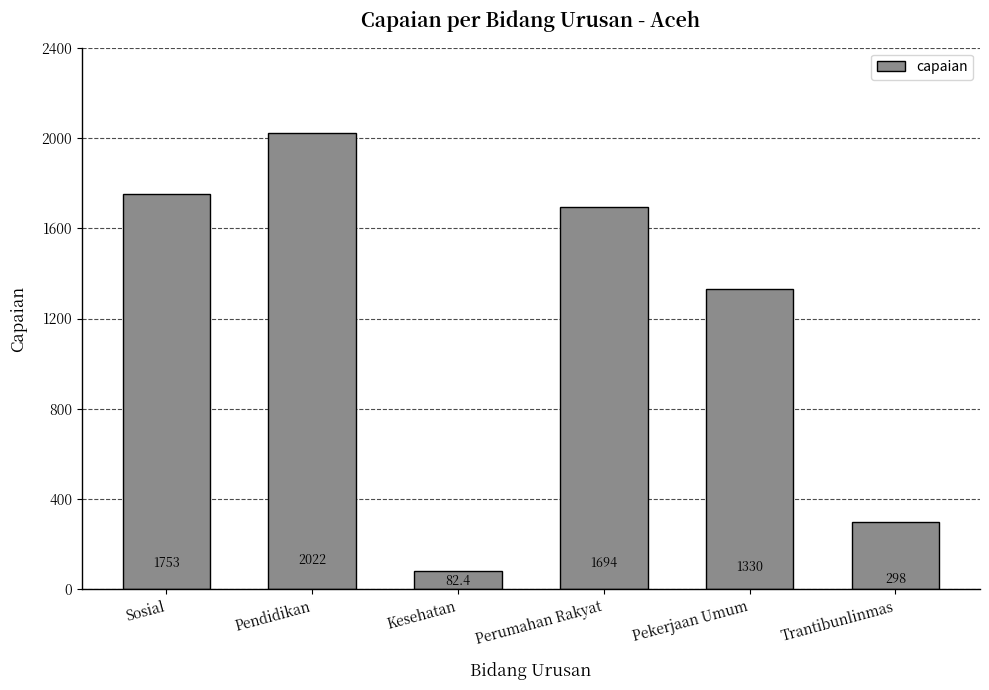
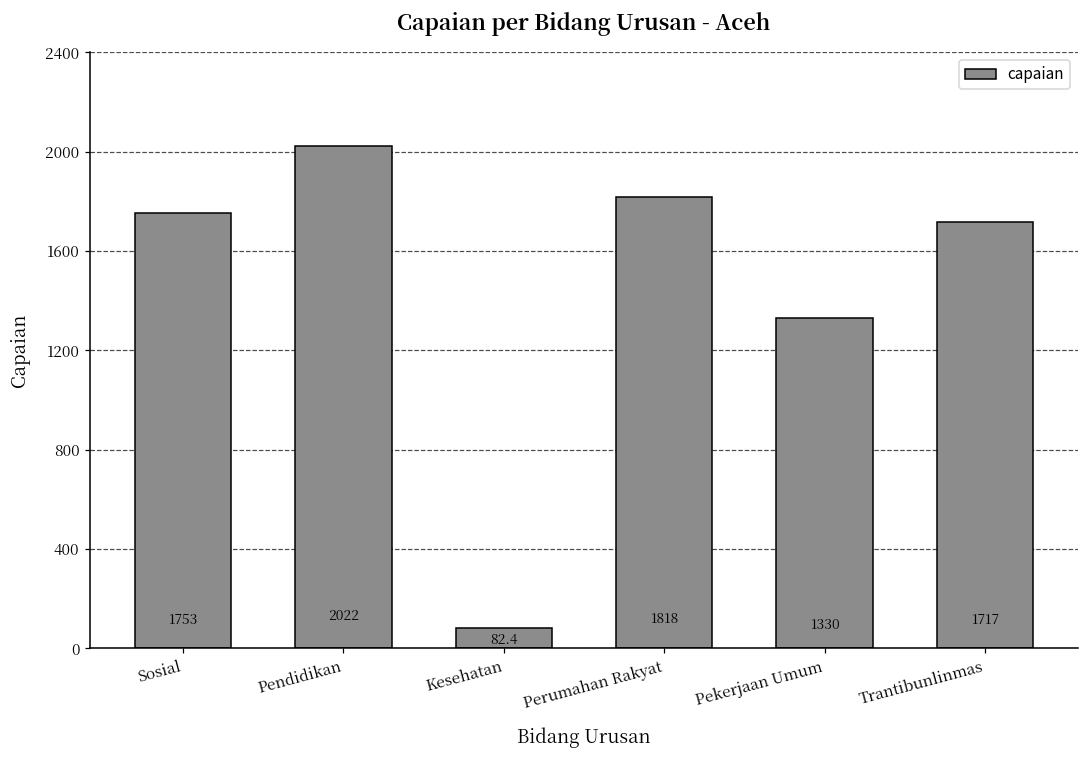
Perumahan Rakyat: 1694 -> 1818
Trantibunlinmas: 298 -> 1717
